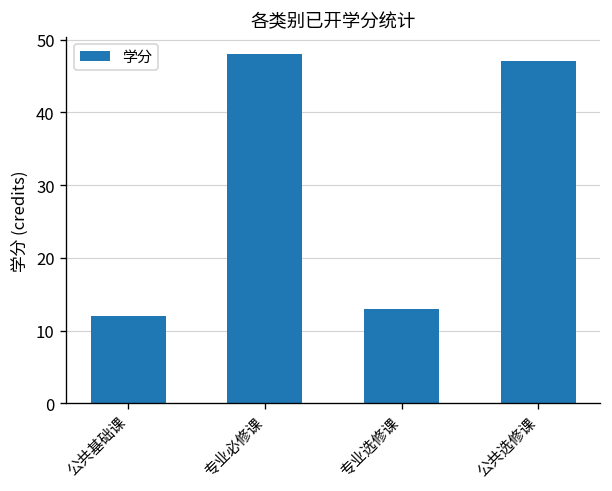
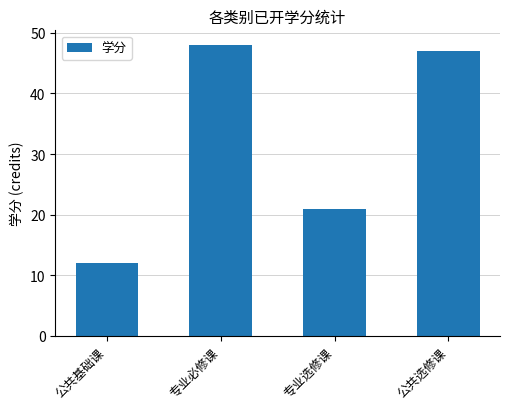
专业选修课: 13 -> 21
